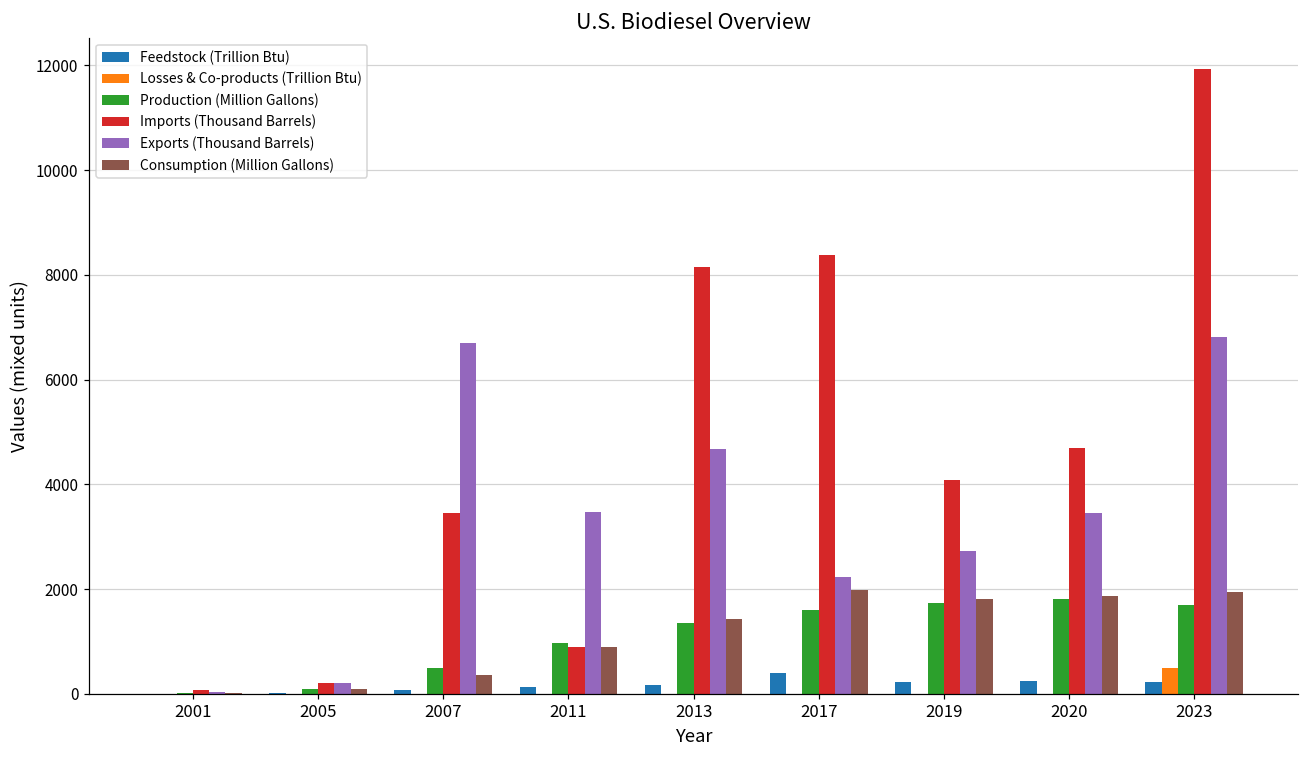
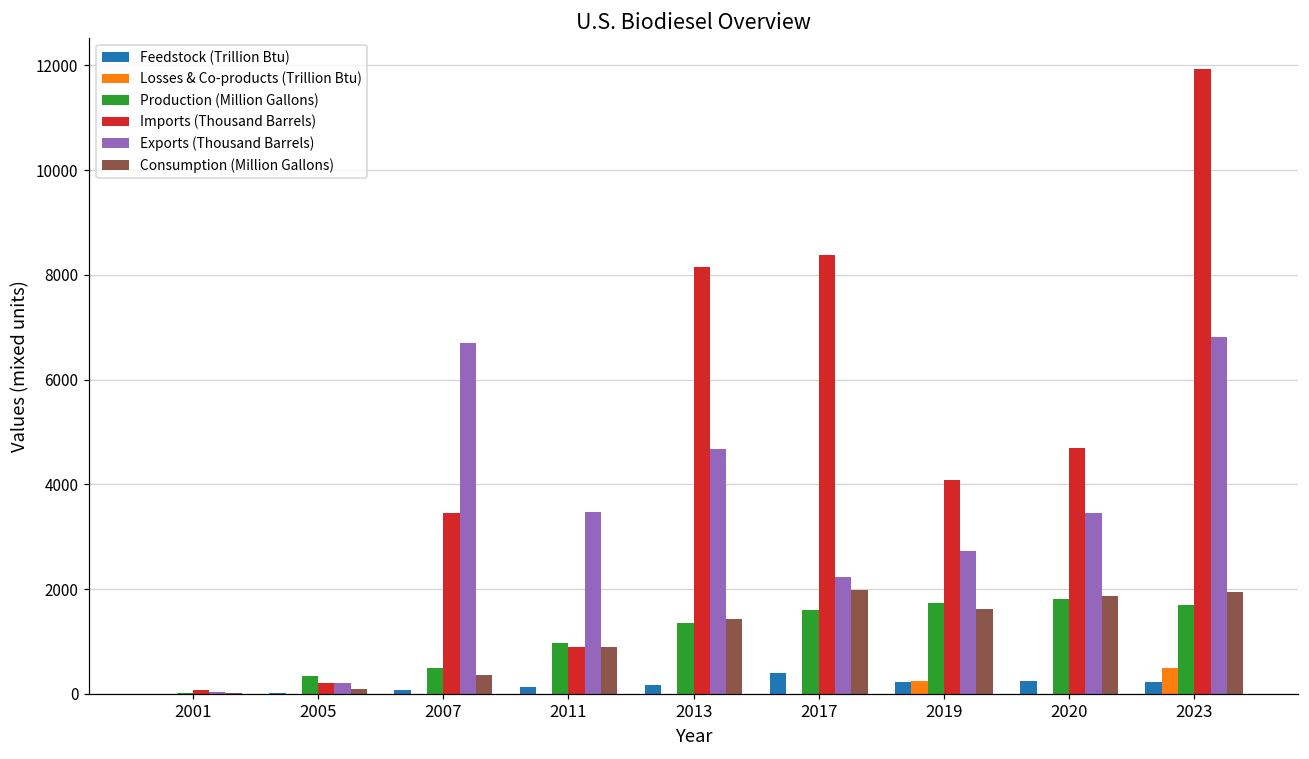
Production (Million Gallons), 2005: 100 -> 300
Losses & Co-products (Trillion Btu), 2019: 0 -> 200
Consumption (Million Gallons), 2019: 1800 -> 1600
